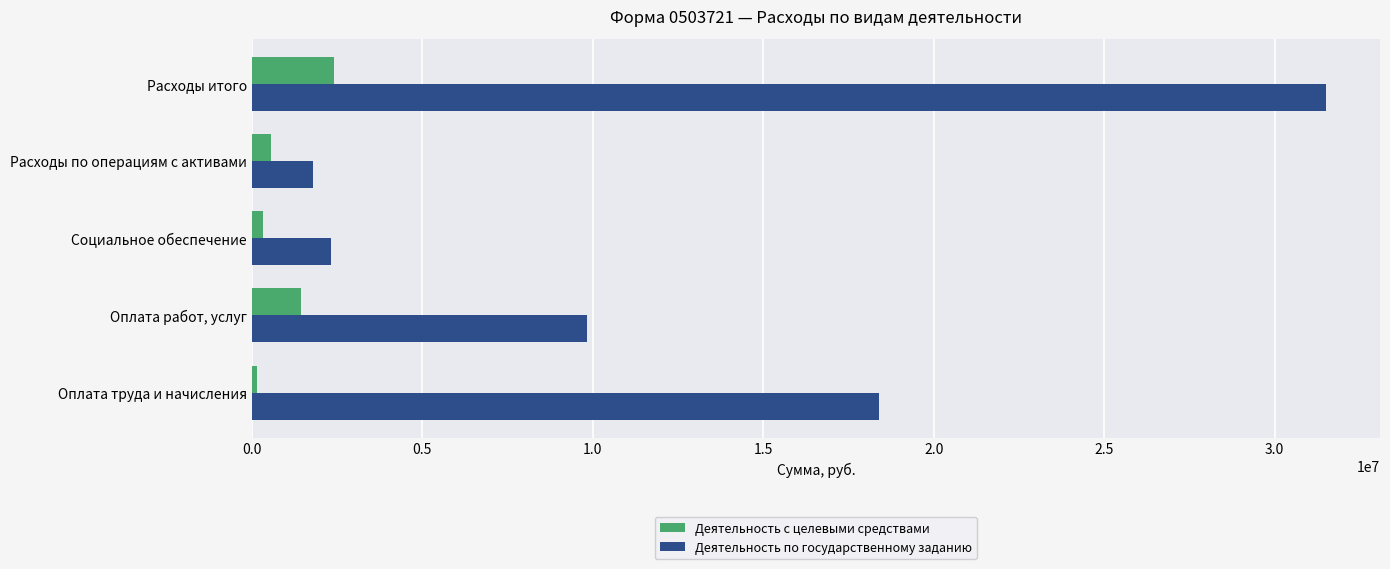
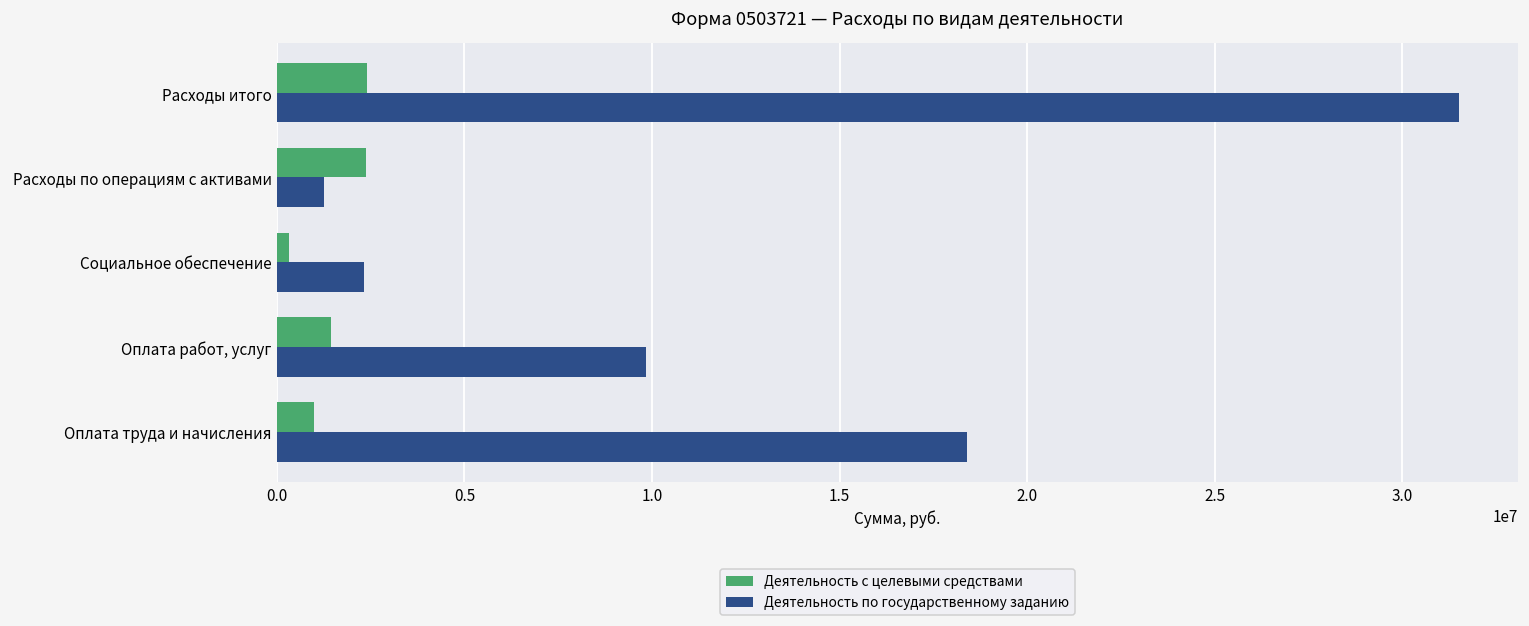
Деятельность с целевыми средствами, Расходы по операциям с активами: 600000 -> 2400000
Деятельность по государственному заданию, Расходы по операциям с активами: 1800000 -> 1300000
Деятельность с целевыми средствами, Оплата труда и начисления: 100000 -> 1000000
